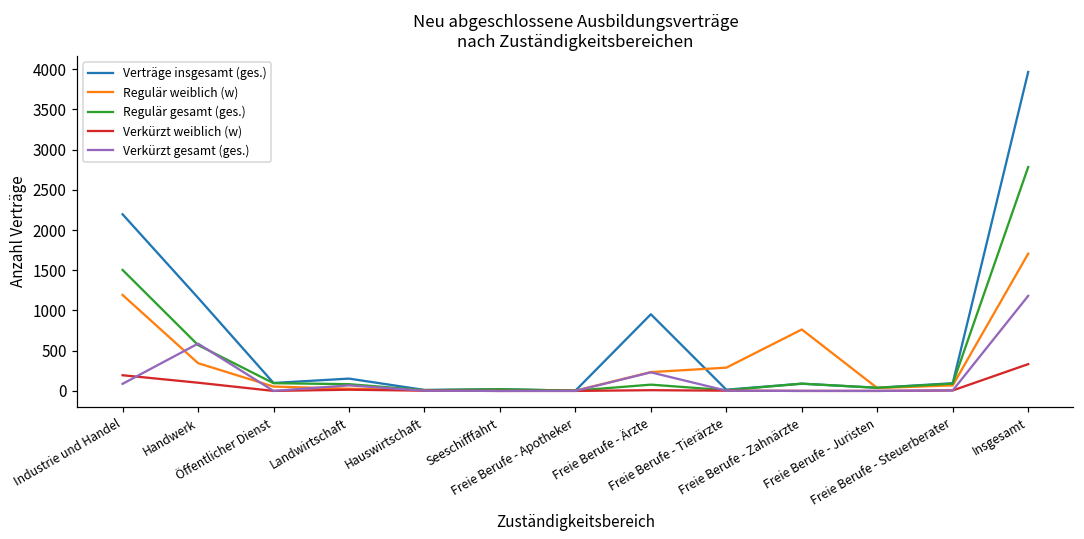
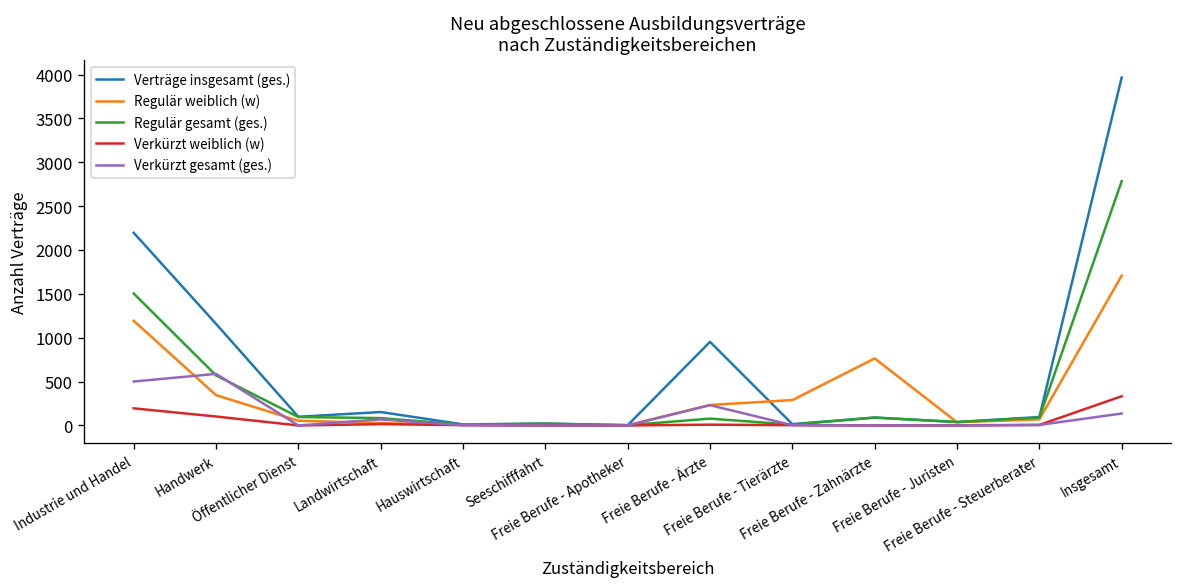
Verkürzt gesamt (ges.), Industrie und Handel: 100 -> 500
Verkürzt gesamt (ges.), Insgesamt: 1200 -> 100
